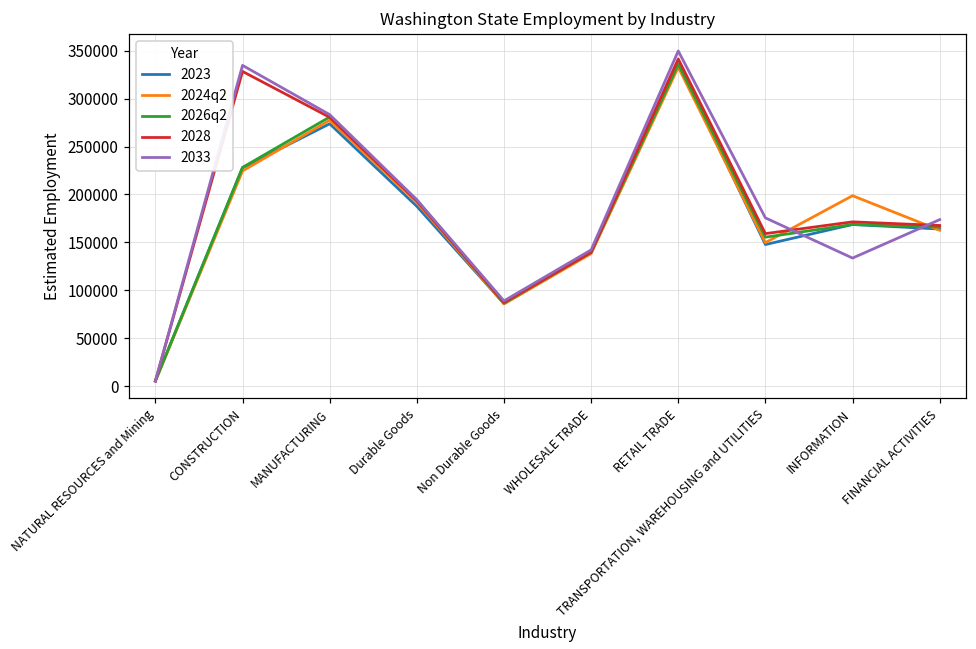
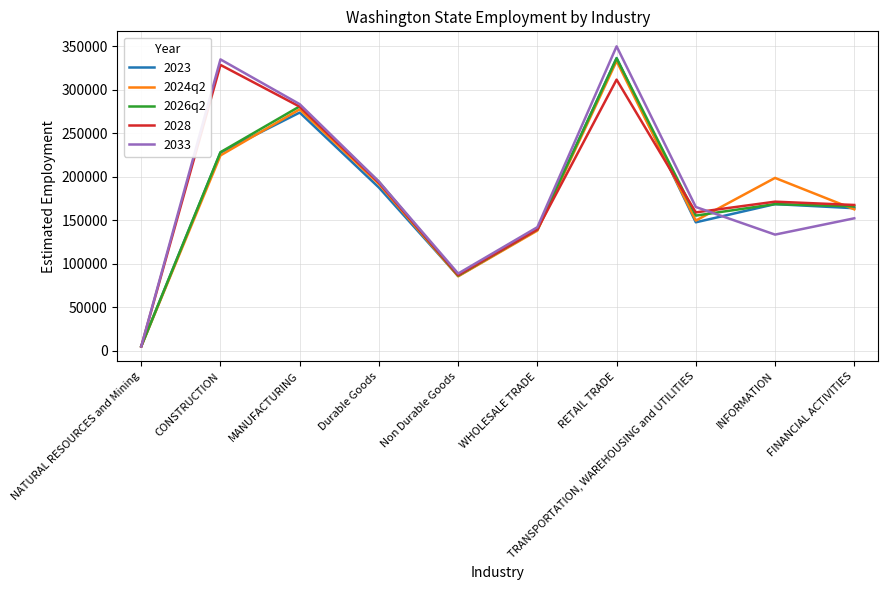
2028, RETAIL TRADE: 340000 -> 310000
2033, TRANSPORTATION, WAREHOUSING and UTILITIES: 180000 -> 170000
2033, FINANCIAL ACTIVITIES: 170000 -> 150000
